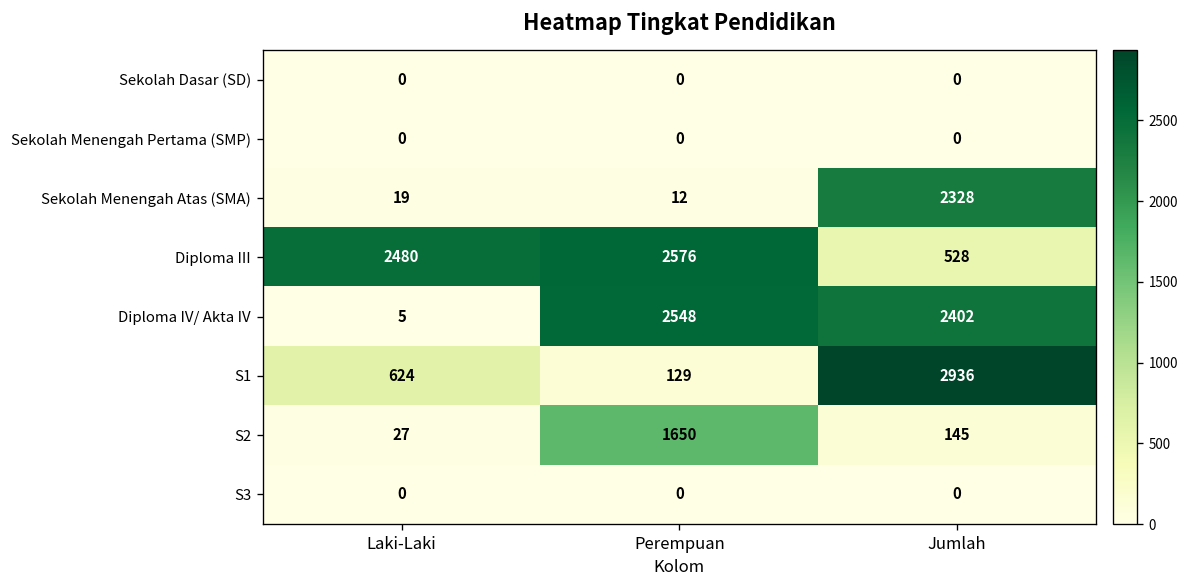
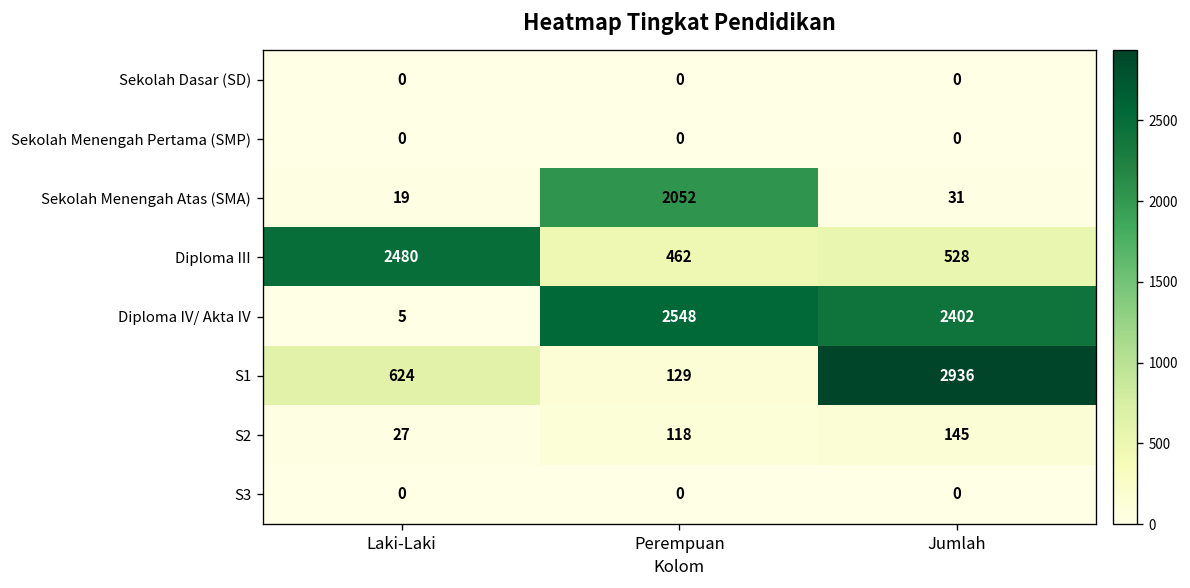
Sekolah Menengah Atas (SMA), Perempuan: 12 -> 2052
Sekolah Menengah Atas (SMA), Jumlah: 2328 -> 31
Diploma III, Perempuan: 2576 -> 462
S2, Perempuan: 1650 -> 118
